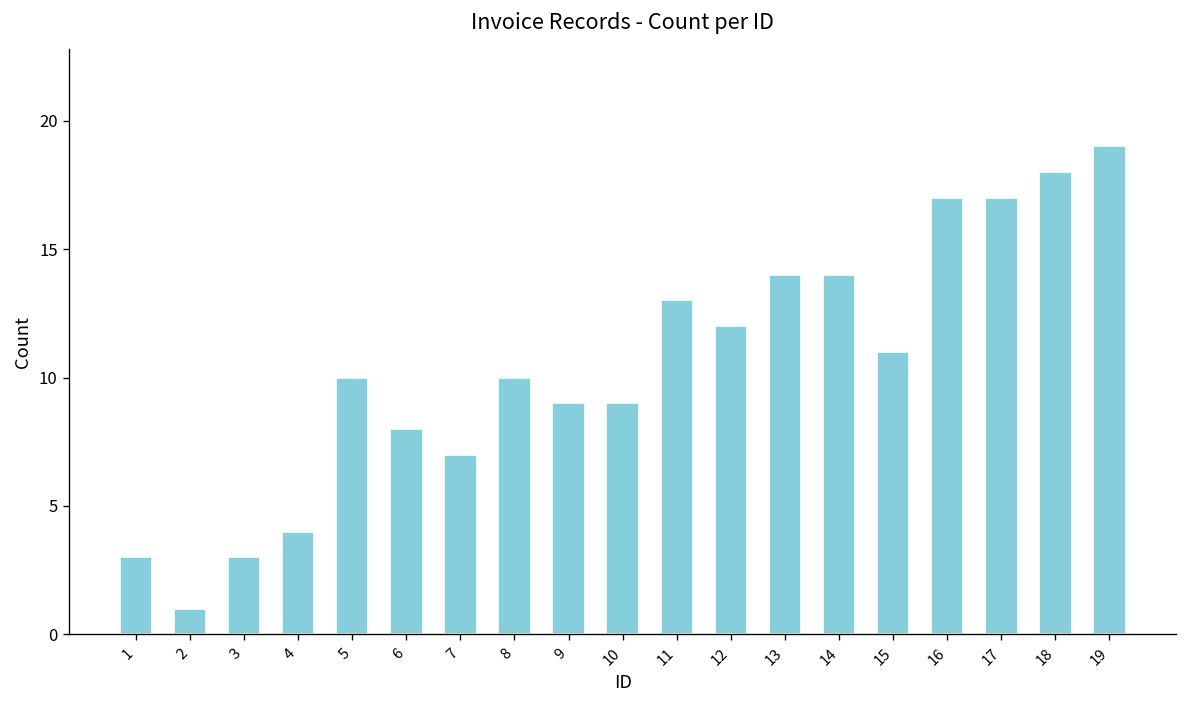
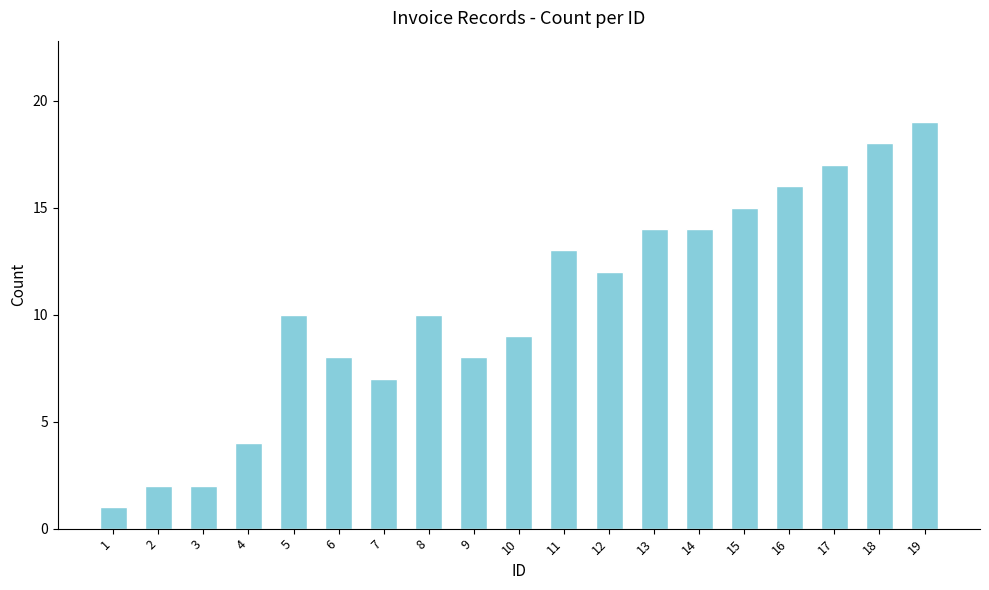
1: 3 -> 1
2: 1 -> 2
3: 3 -> 2
9: 9 -> 8
15: 11 -> 15
16: 17 -> 16
